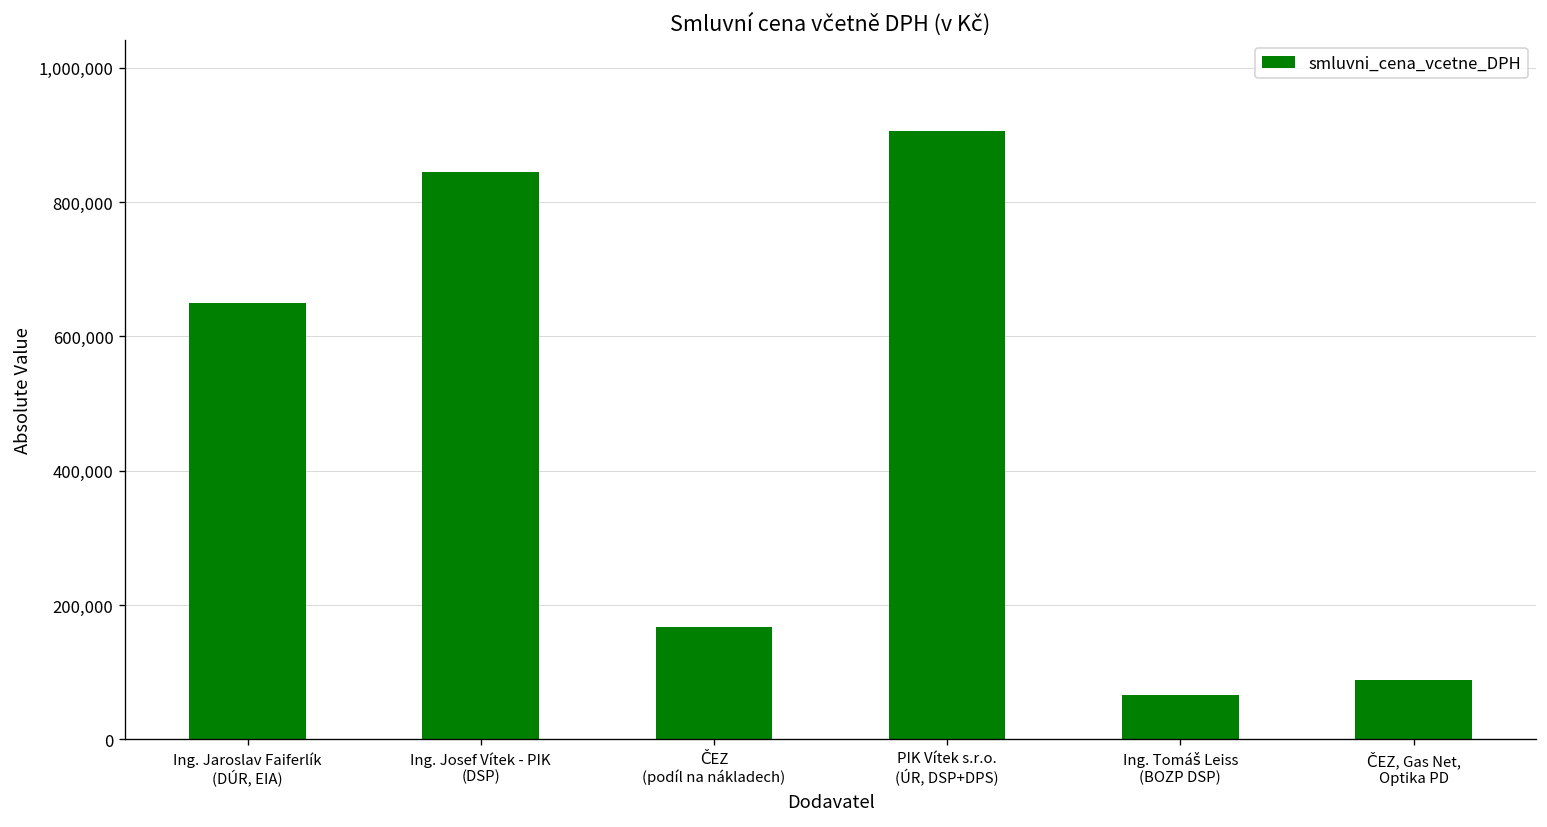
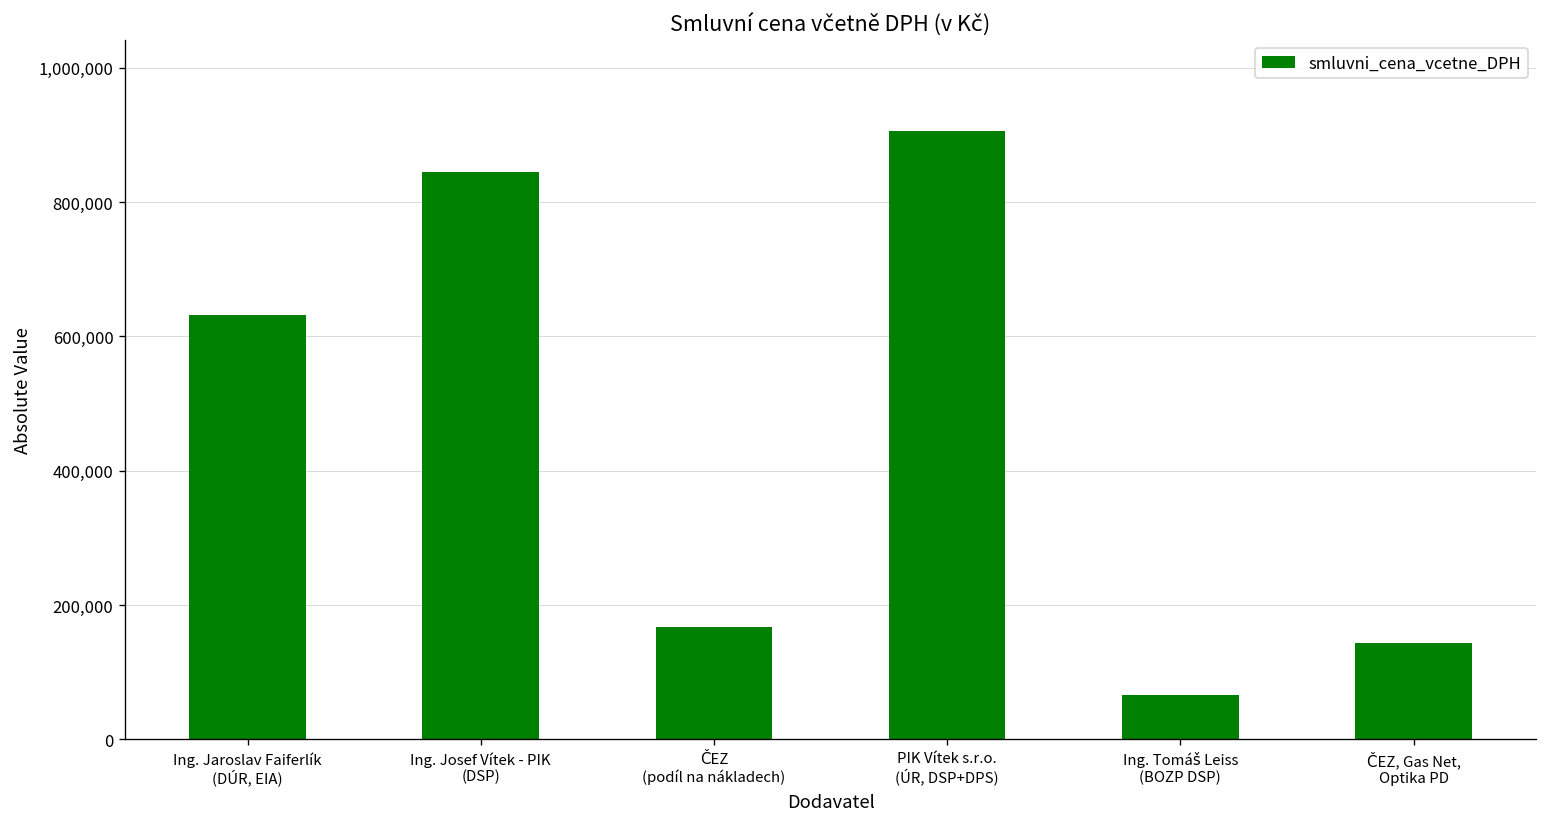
Ing. Jaroslav Faiferlík (DÚR, EIA): 650,000 -> 630,000
ČEZ, Gas Net, Optika PD: 90,000 -> 140,000
